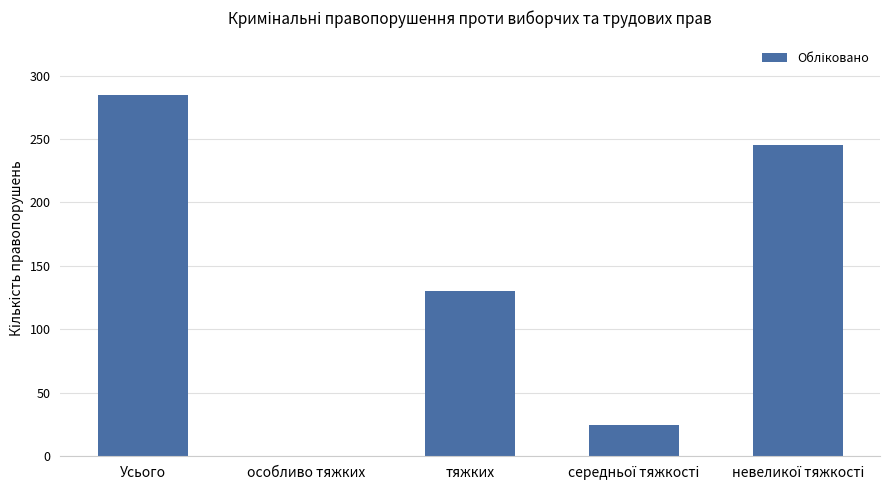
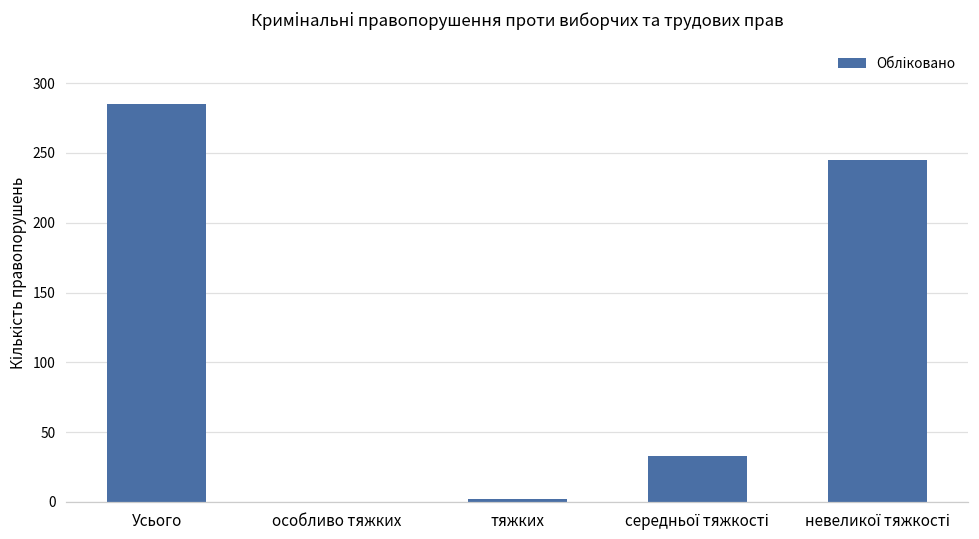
тяжких: 130 -> 2
середньої тяжкості: 25 -> 33
